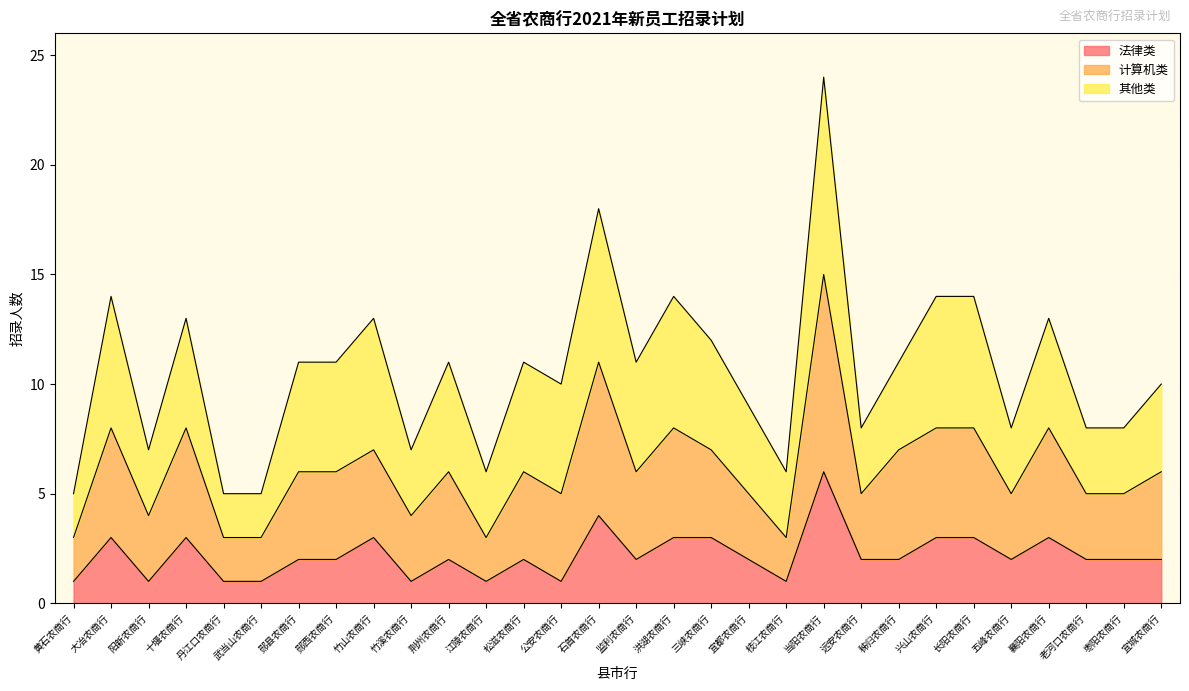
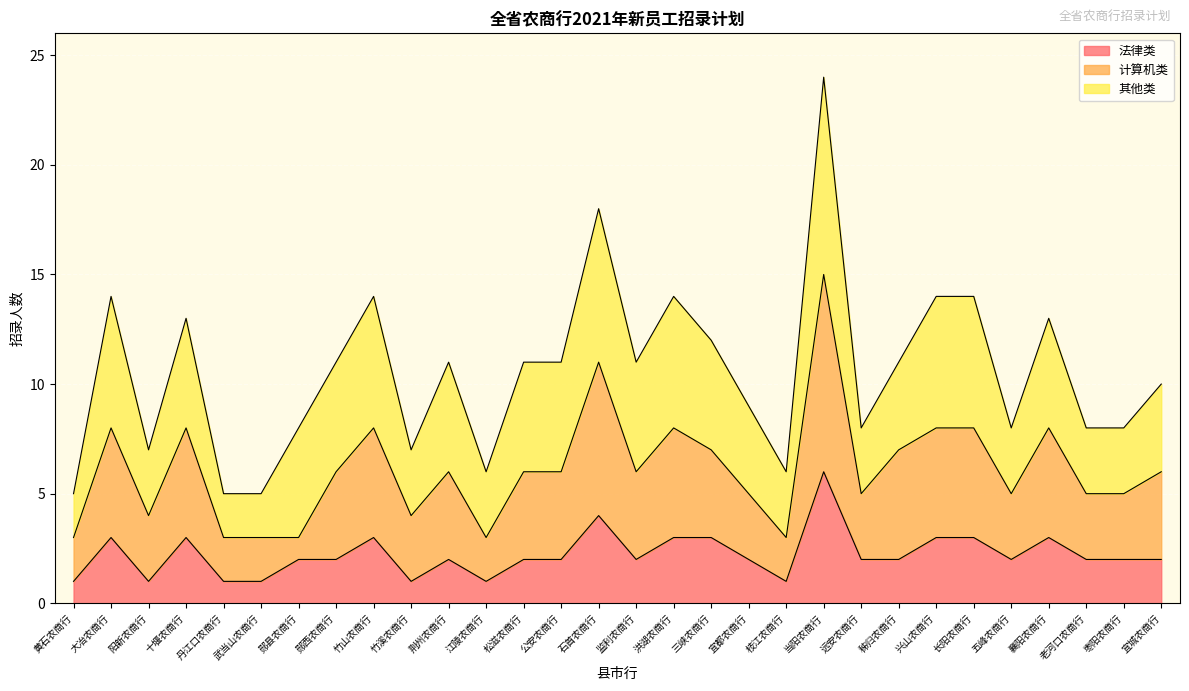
计算机类, 郧县农商行: 4 -> 1
计算机类, 竹山农商行: 4 -> 5
法律类, 公安农商行: 1 -> 2
